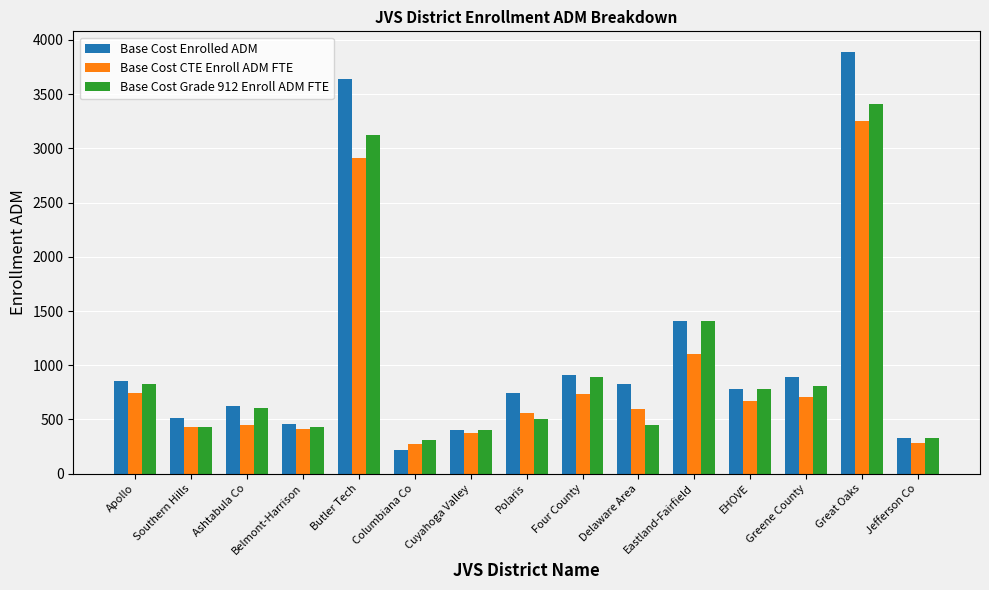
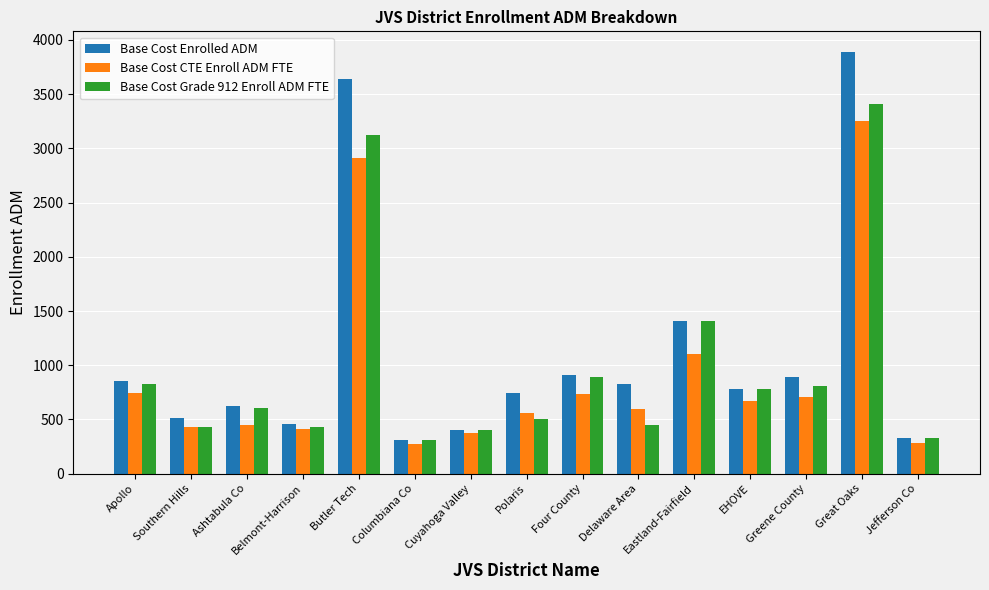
Base Cost Enrolled ADM, Columbiana Co: 220 -> 310
